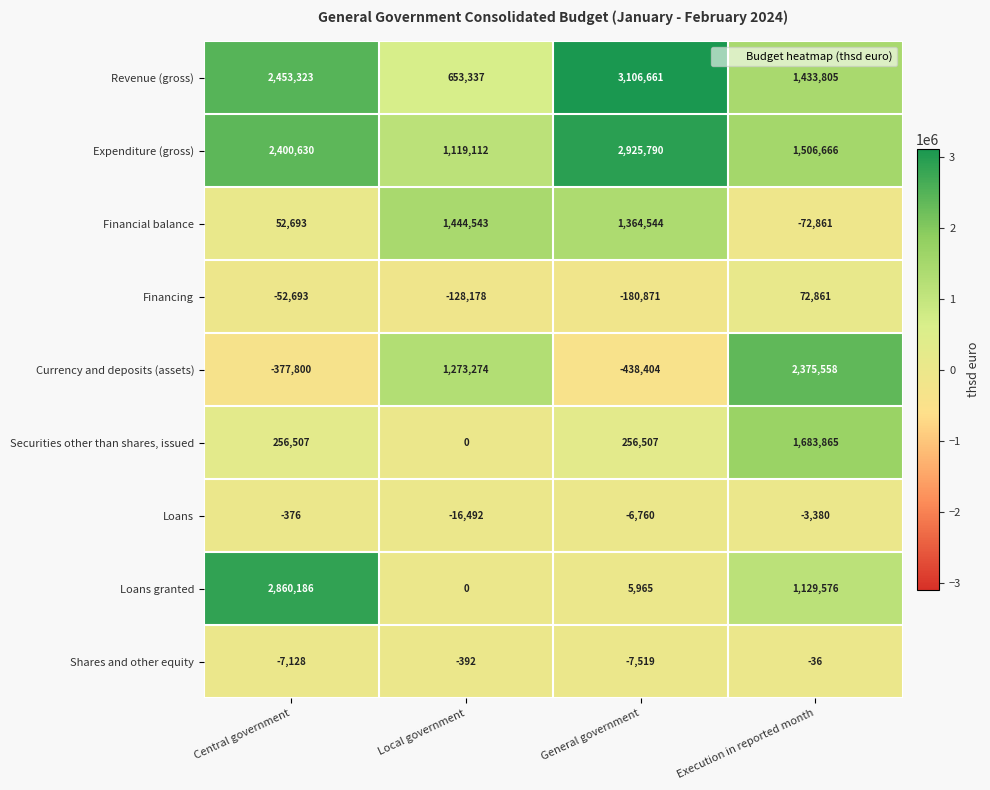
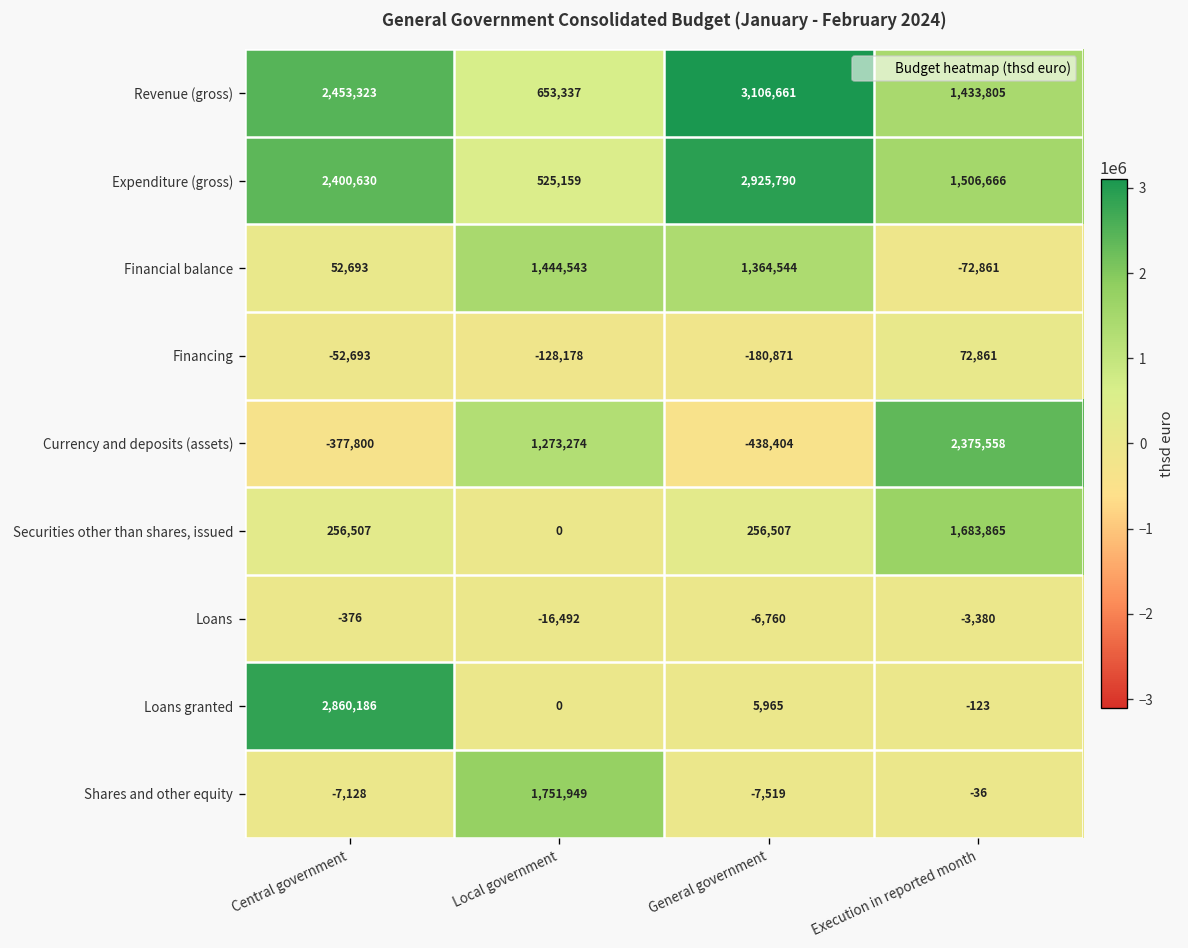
Expenditure (gross), Local government: 1,119,112 -> 525,159
Loans granted, Execution in reported month: 1,129,576 -> -123
Shares and other equity, Local government: -392 -> 1,751,949
